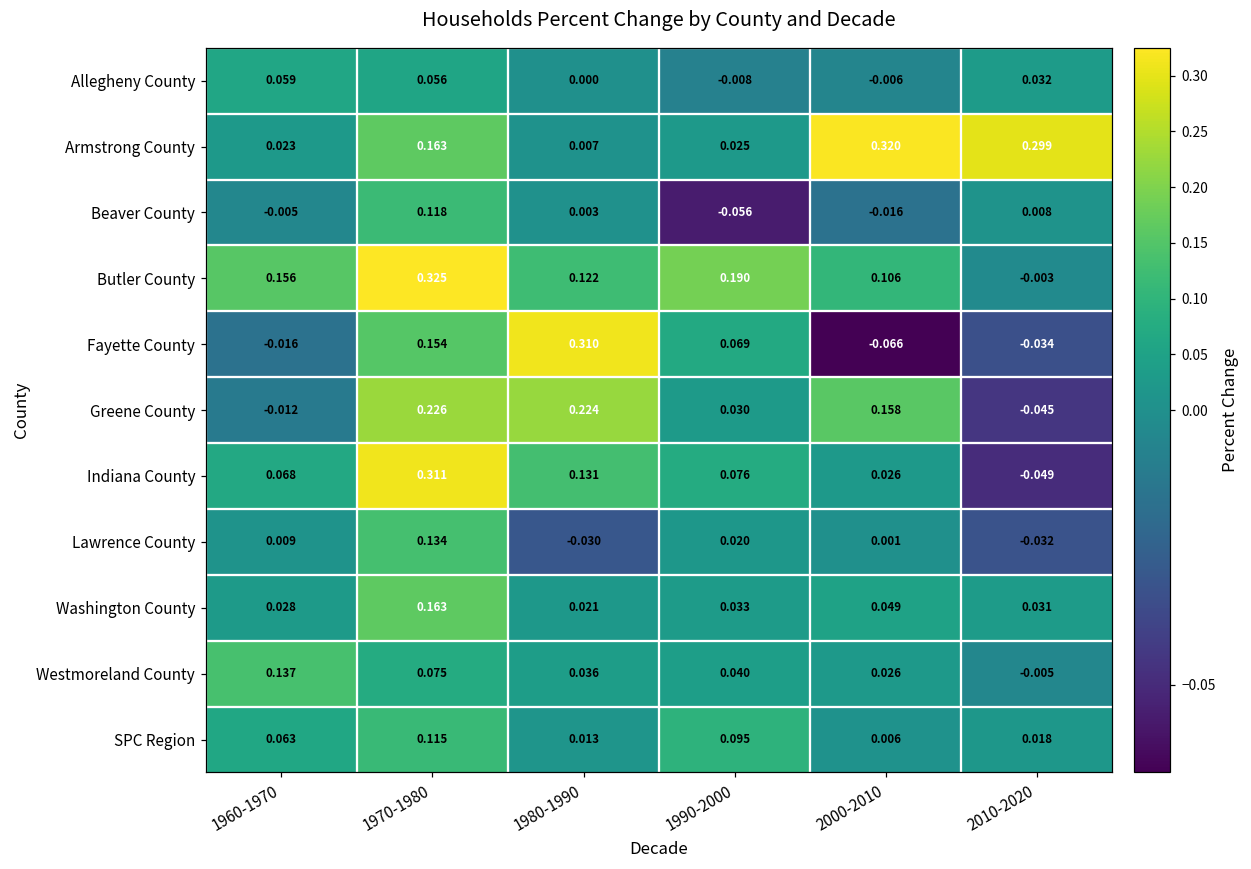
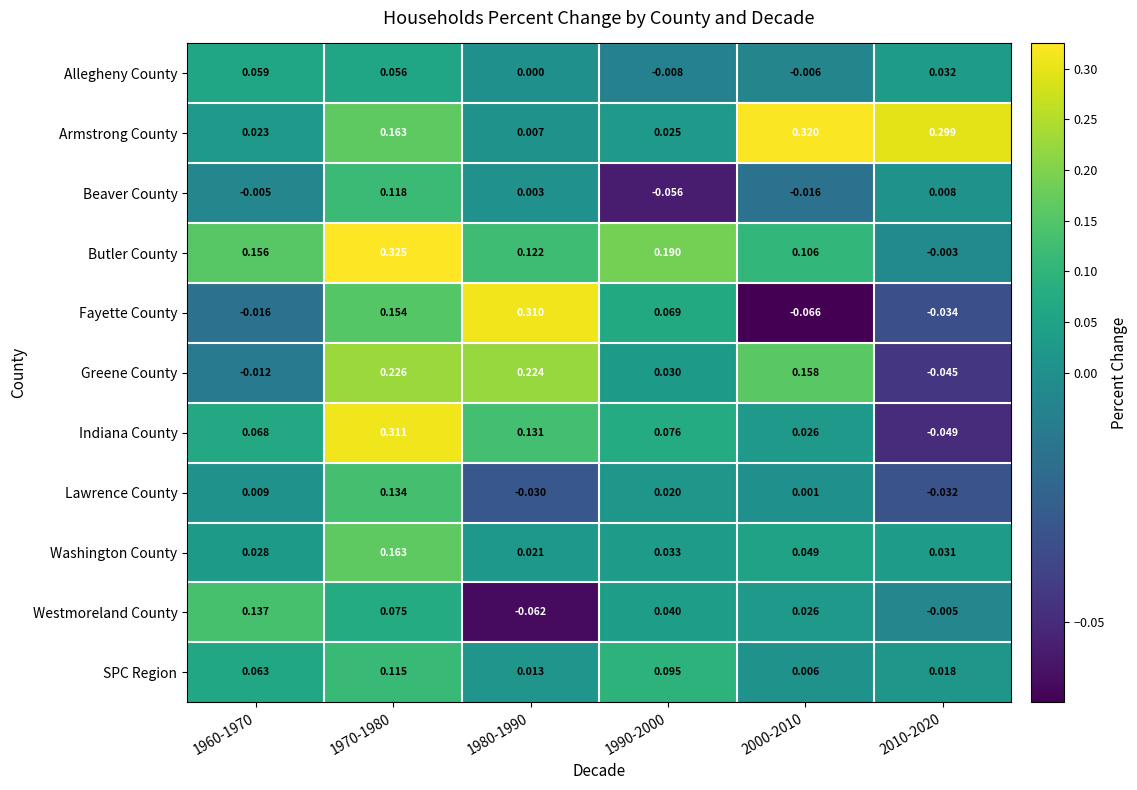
Westmoreland County, 1980-1990: 0.036 -> -0.062
